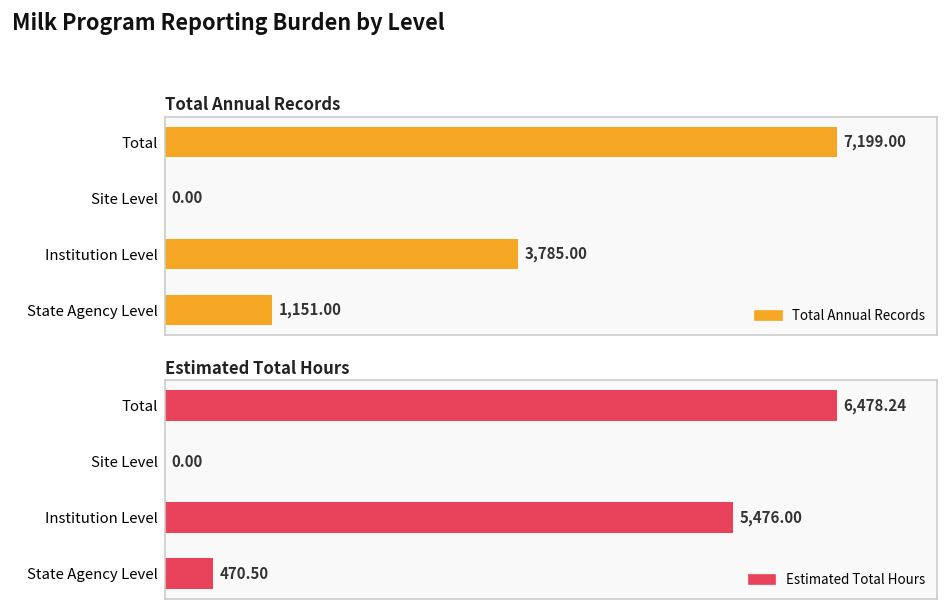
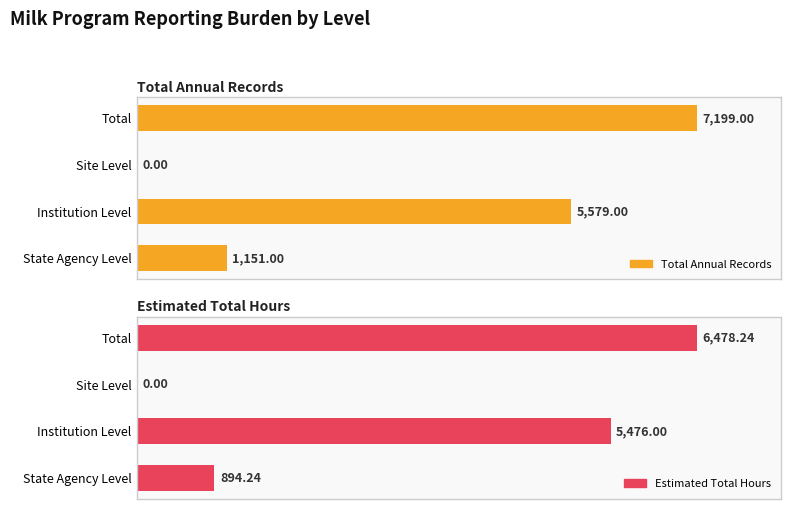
Total Annual Records, Institution Level: 3,785.00 -> 5,579.00
Estimated Total Hours, State Agency Level: 470.50 -> 894.24
